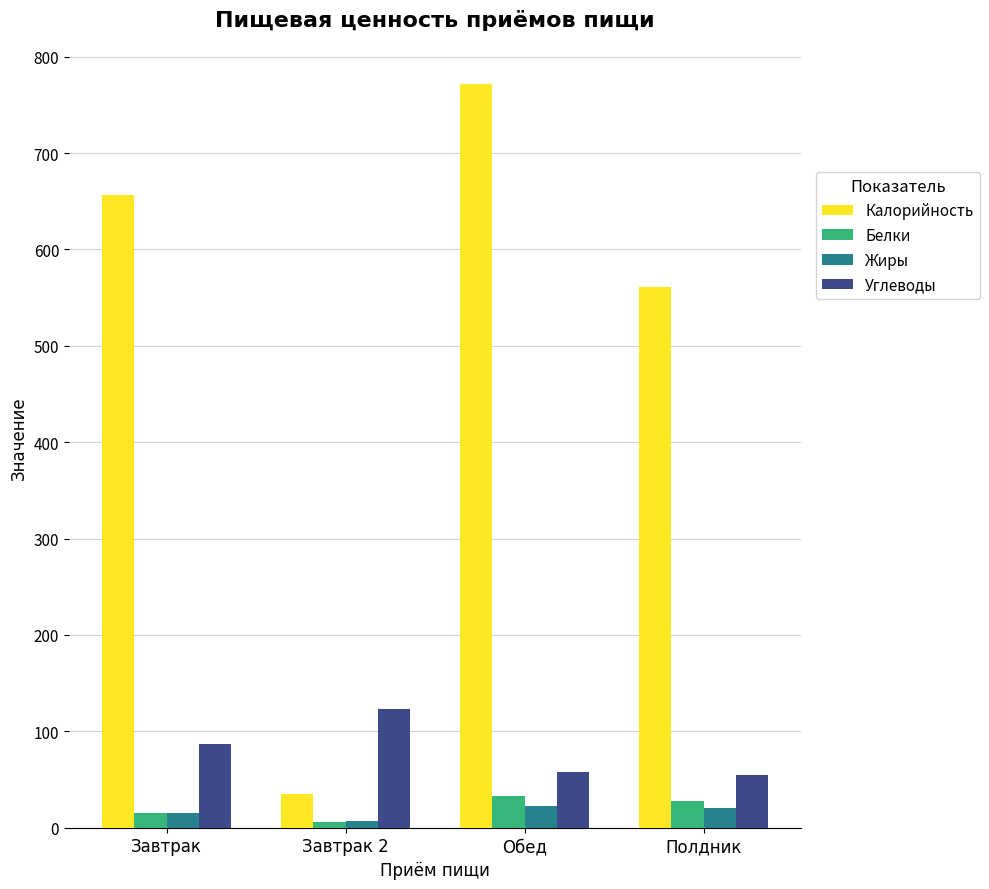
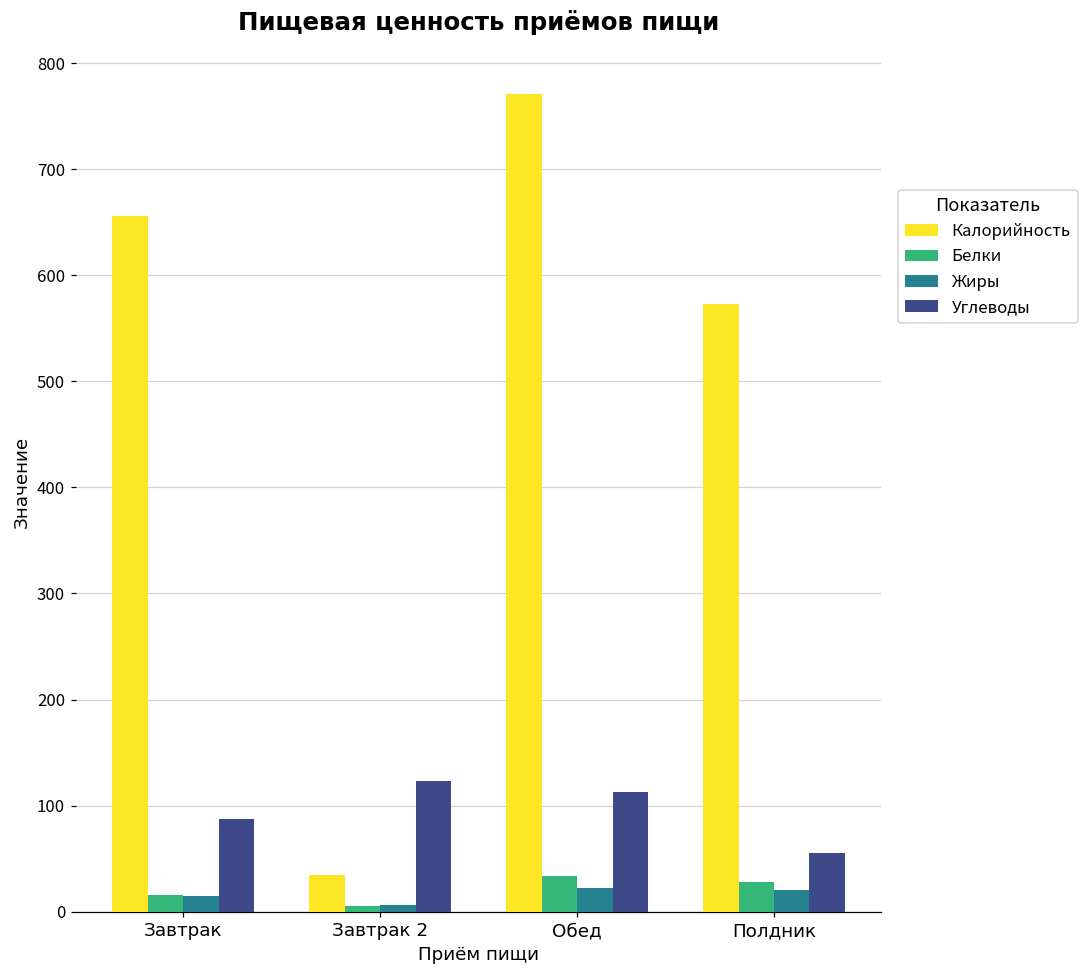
Углеводы, Обед: 60 -> 110
Калорийность, Полдник: 560 -> 570
